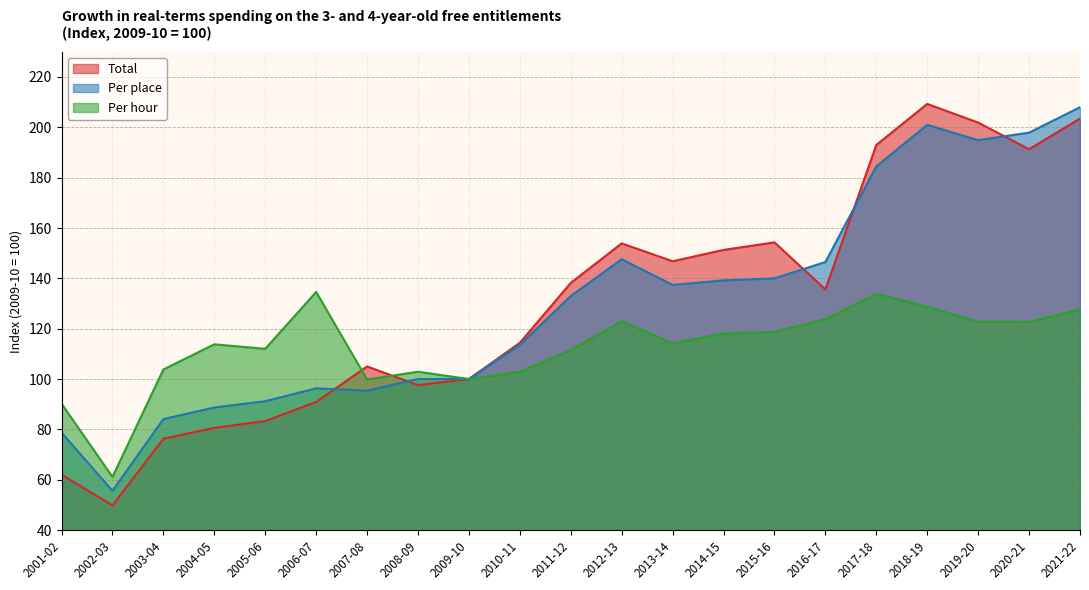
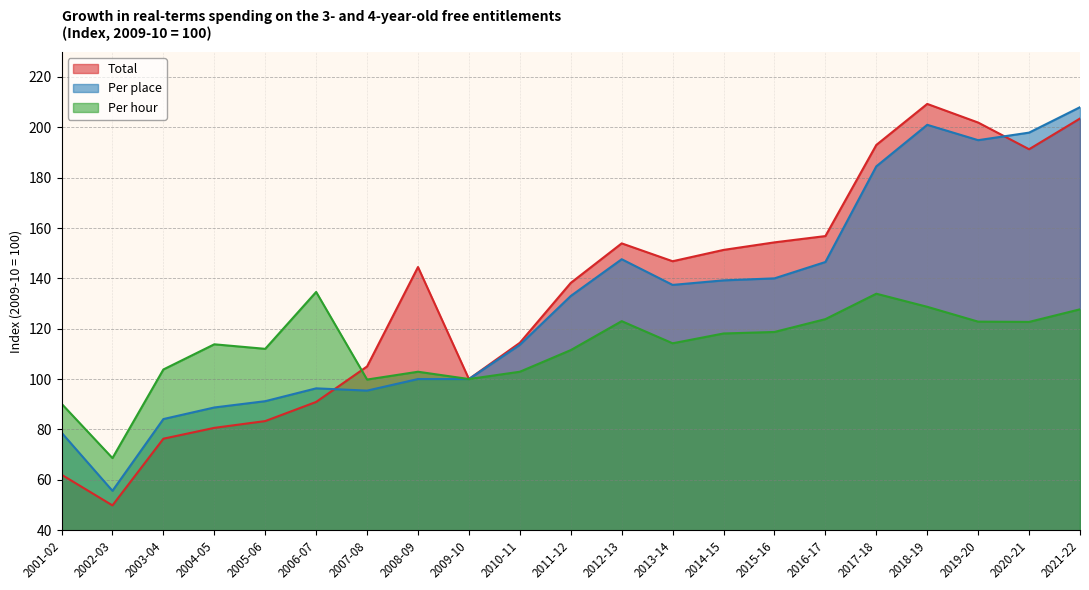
Per hour, 2002-03: 61 -> 69
Total, 2008-09: 98 -> 145
Total, 2016-17: 136 -> 157
